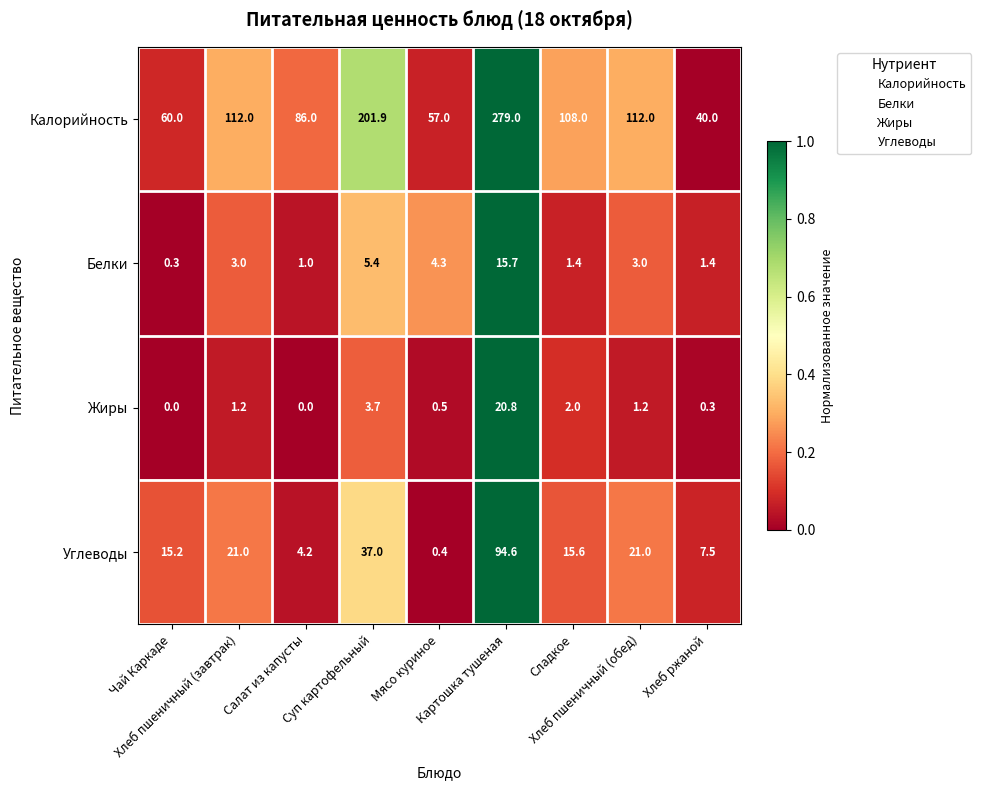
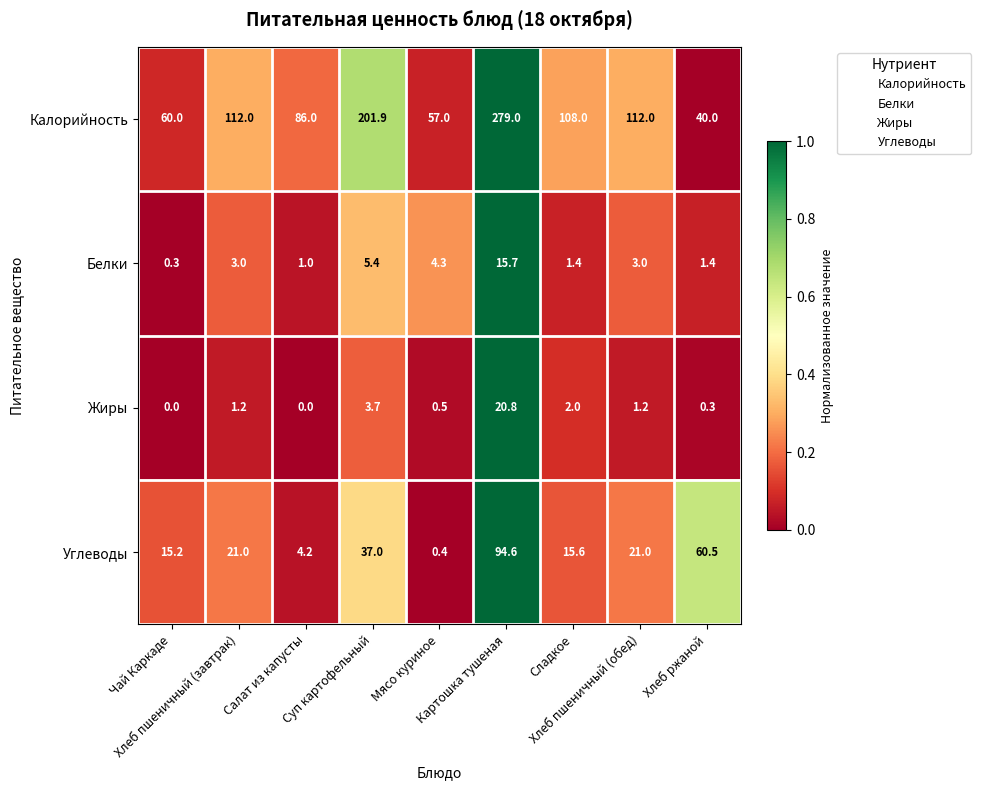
Углеводы, Хлеб ржаной: 7.5 -> 60.5
